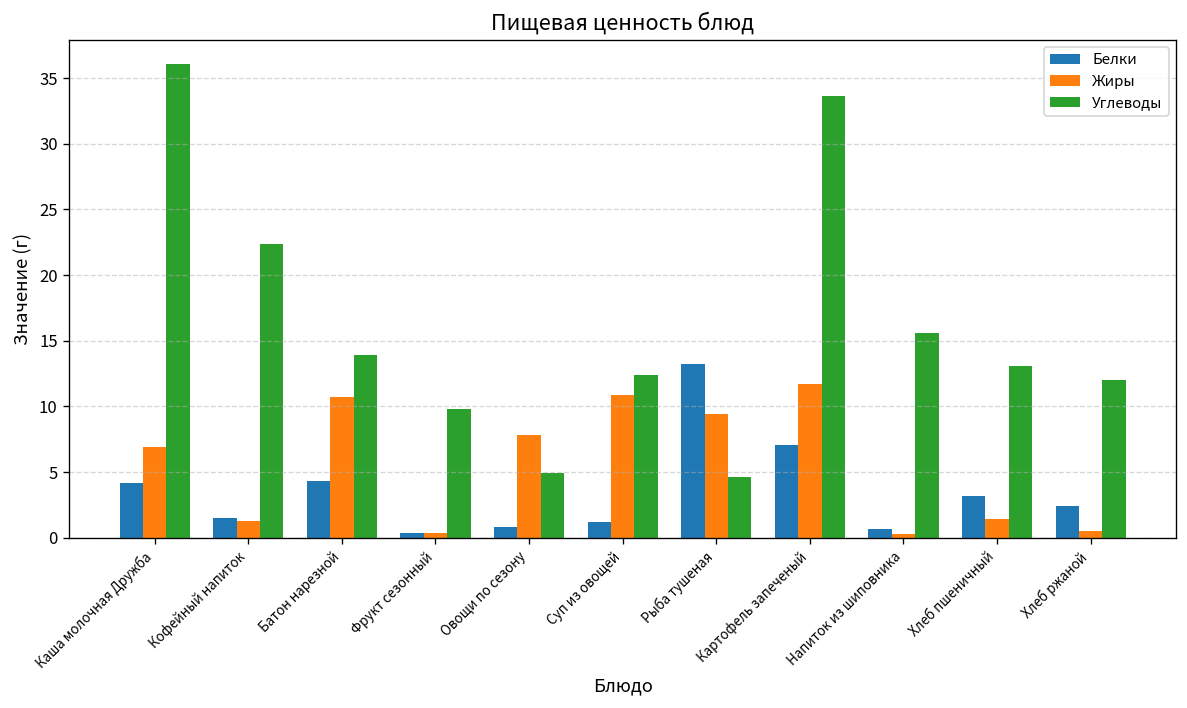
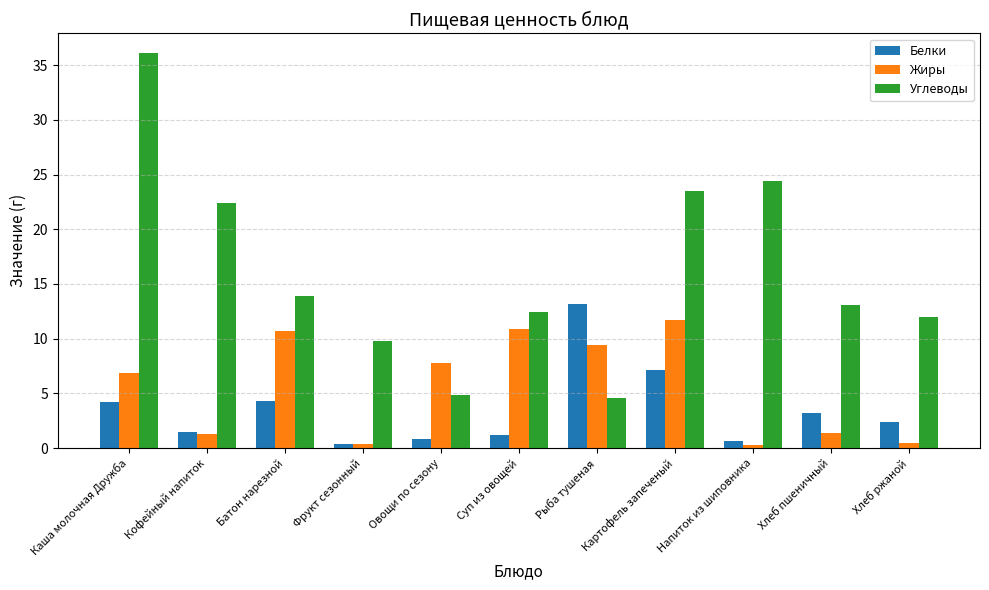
Углеводы, Картофель запеченый: 33.6 -> 23.5
Углеводы, Напиток из шиповника: 15.6 -> 24.4
